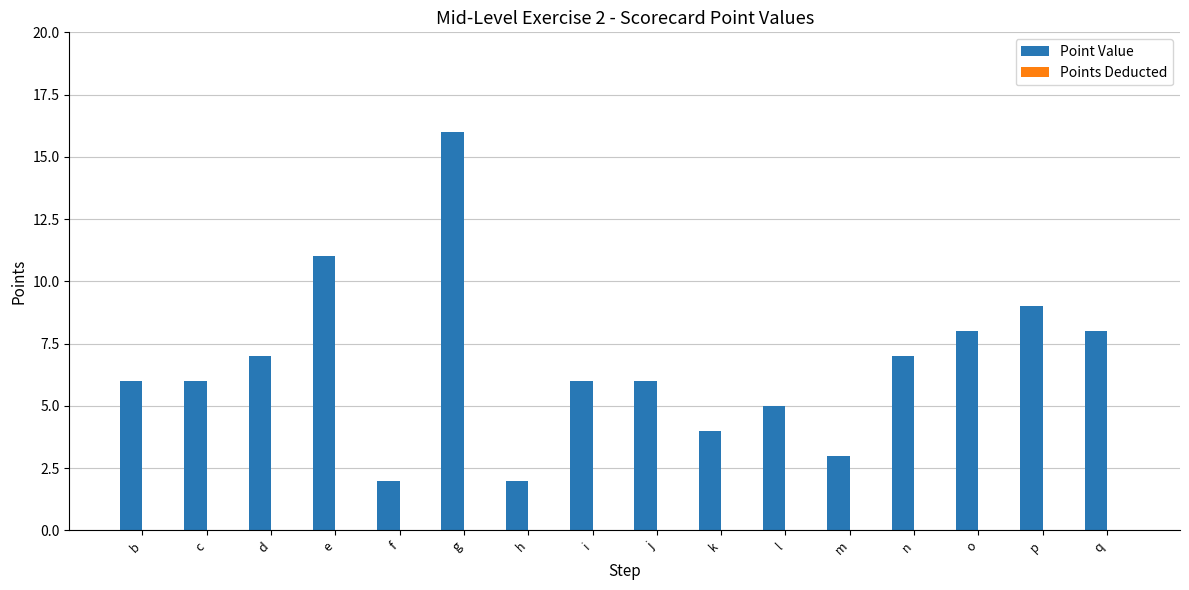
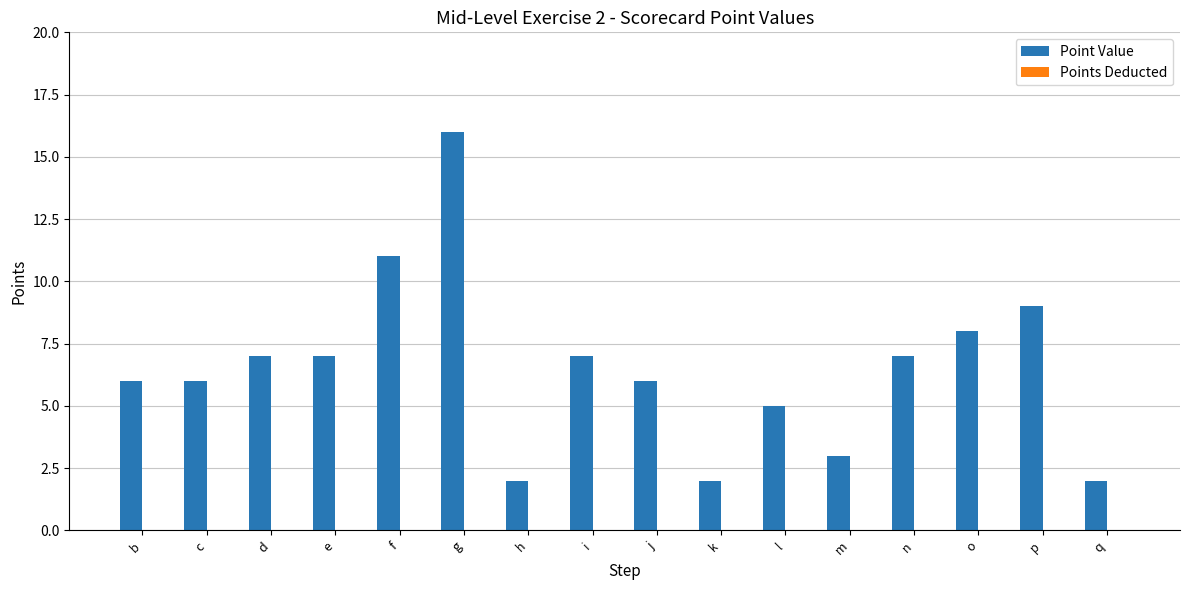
Point Value, e: 11 -> 7
Point Value, f: 2 -> 11
Point Value, i: 6 -> 7
Point Value, k: 4 -> 2
Point Value, q: 8 -> 2
